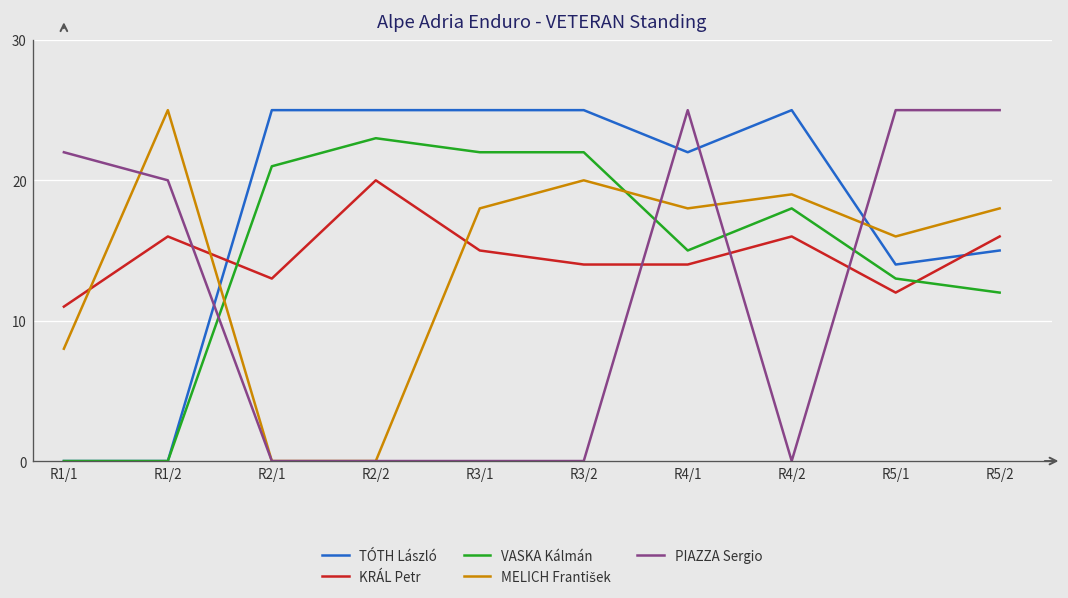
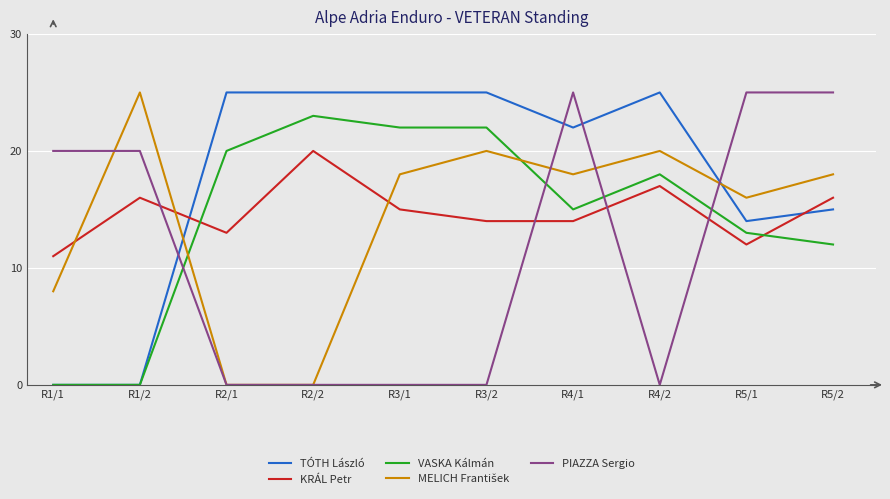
PIAZZA Sergio, R1/1: 22 -> 20
VASKA Kálmán, R2/1: 21 -> 20
KRÁL Petr, R4/2: 16 -> 17
MELICH František, R4/2: 19 -> 20
